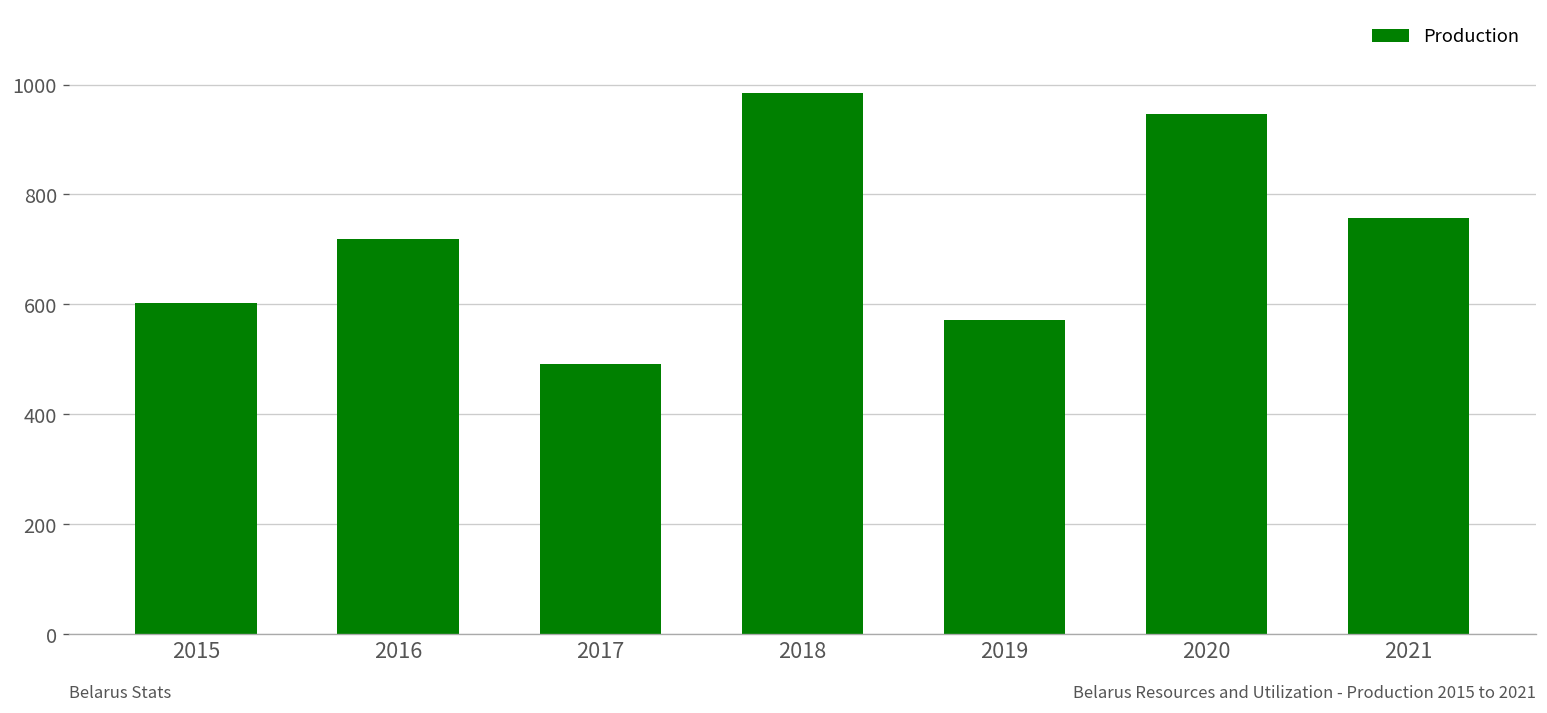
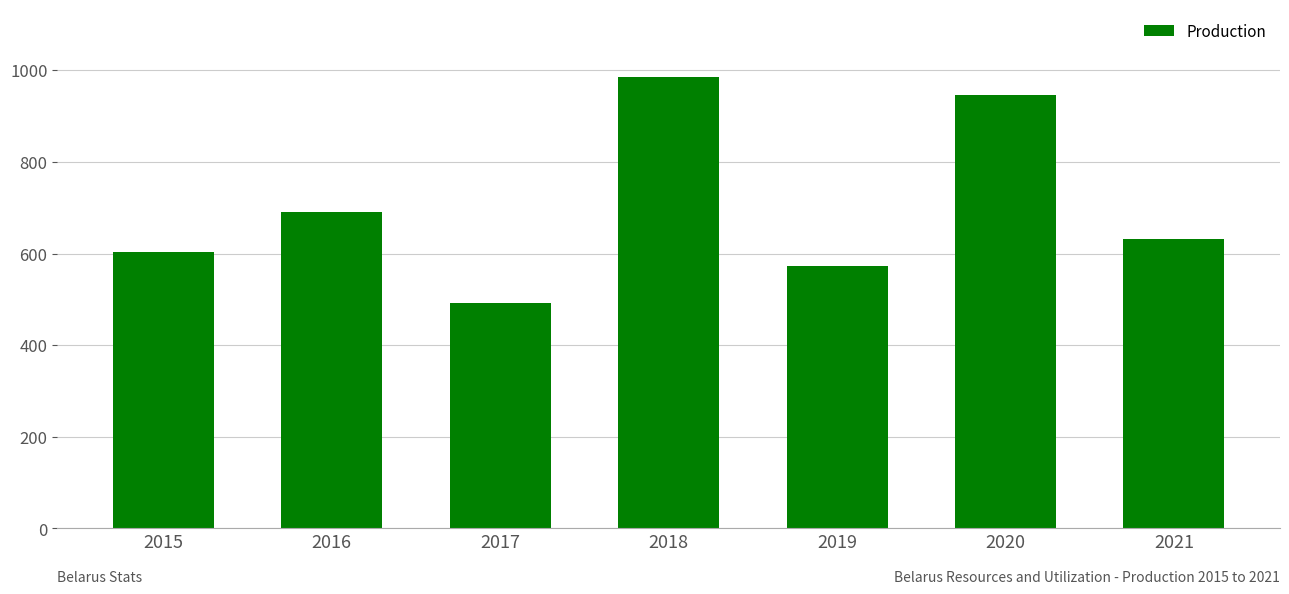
2016: 720 -> 690
2021: 760 -> 630
